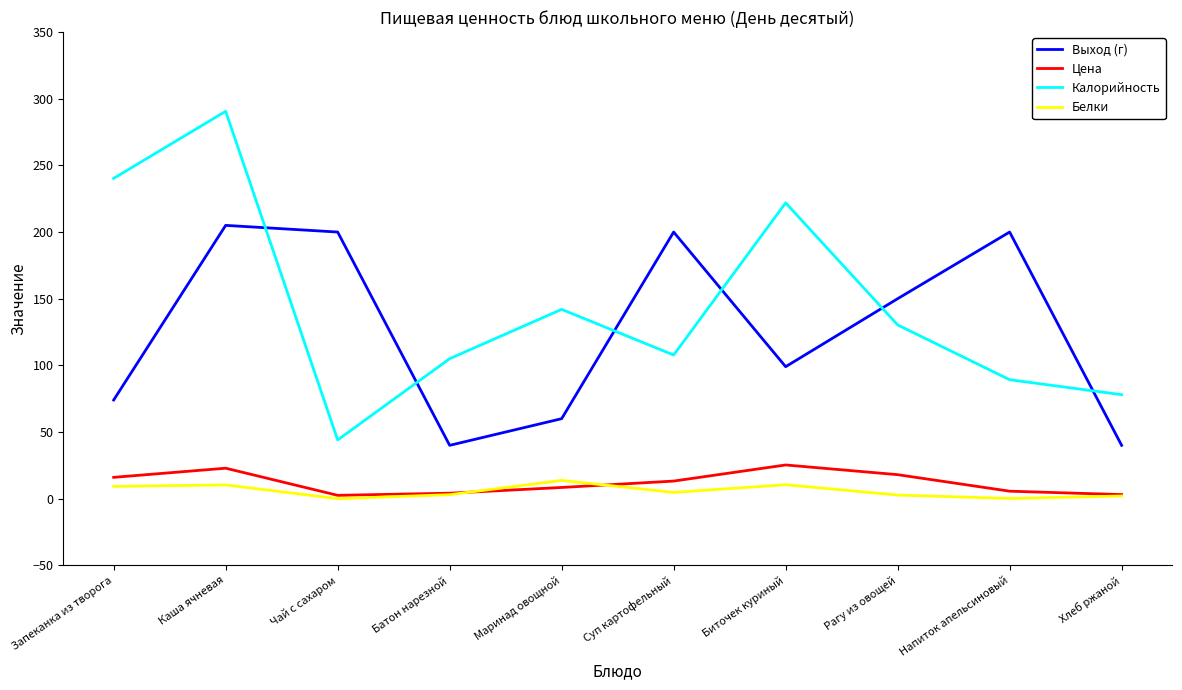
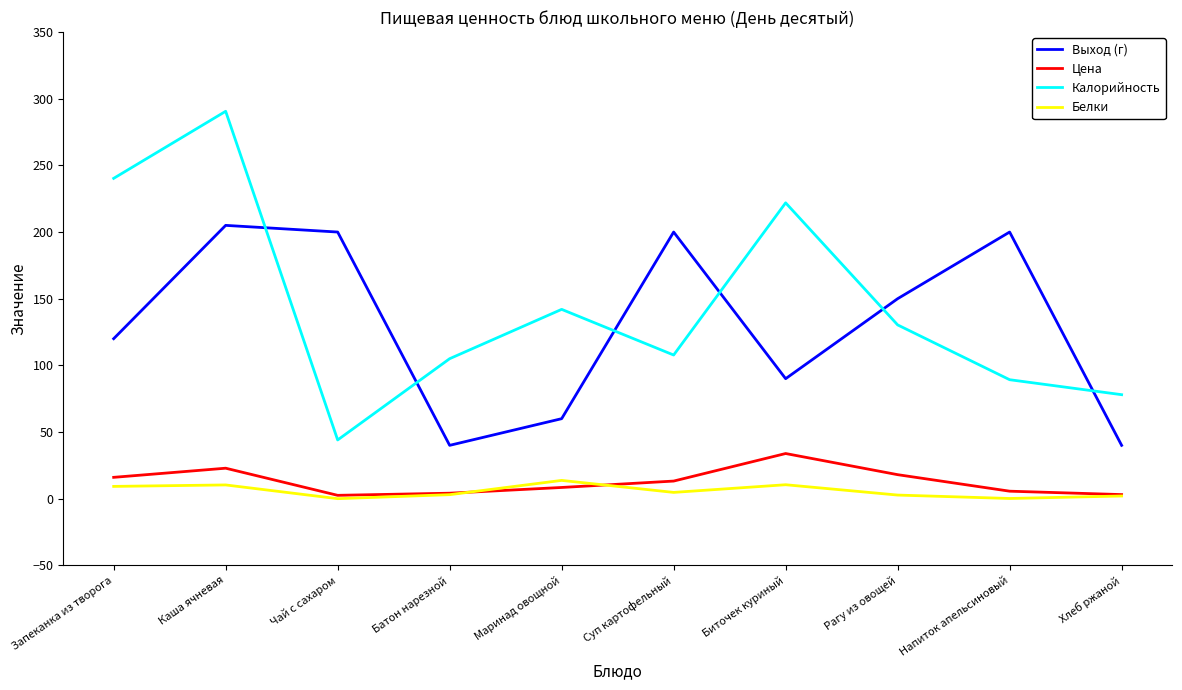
Выход (г), Запеканка из творога: 74 -> 120
Выход (г), Биточек куриный: 99 -> 90
Цена, Биточек куриный: 25 -> 34
